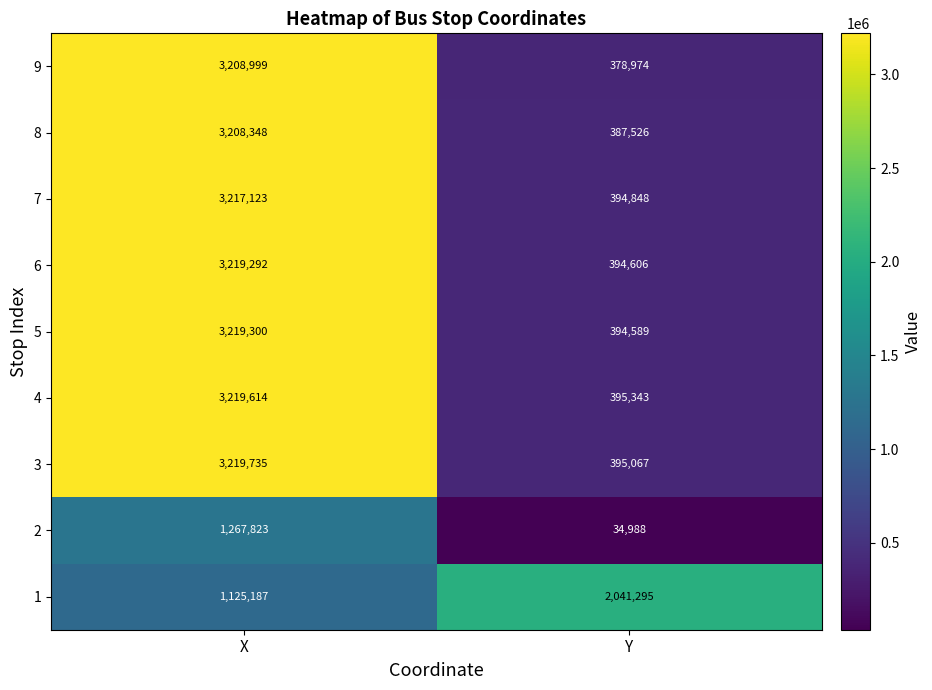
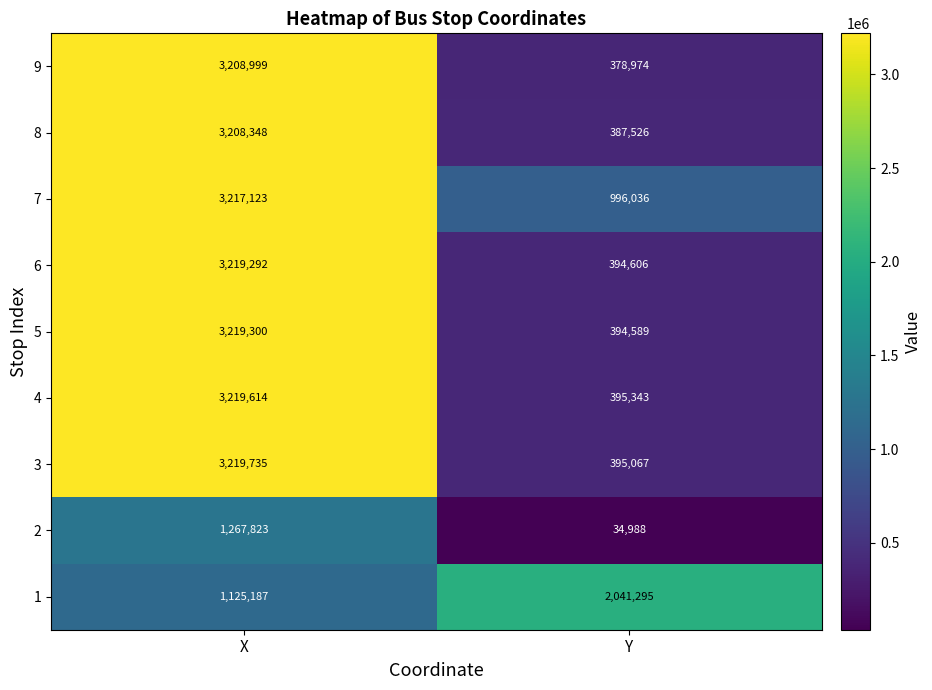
7, Y: 394,848 -> 996,036
